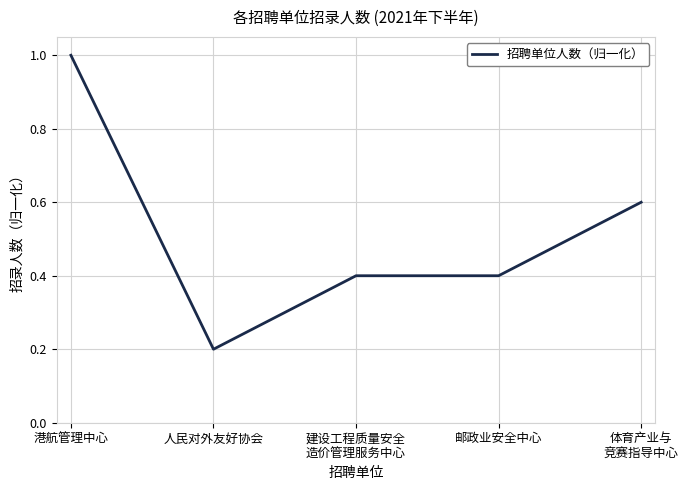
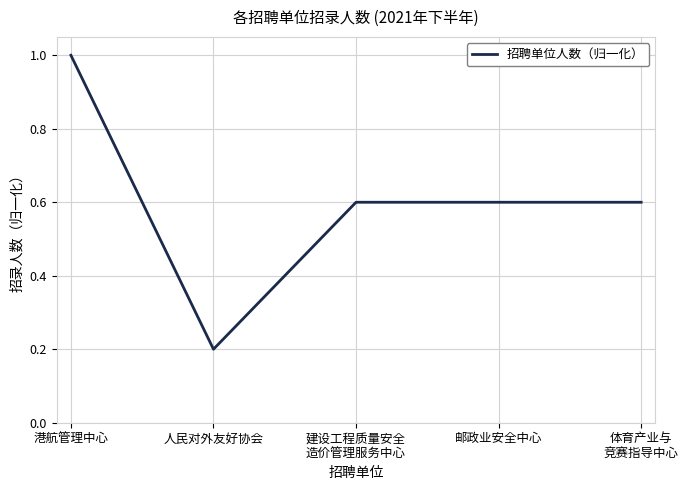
建设工程质量安全 造价管理服务中心: 0.40 -> 0.60
邮政业安全中心: 0.40 -> 0.60
